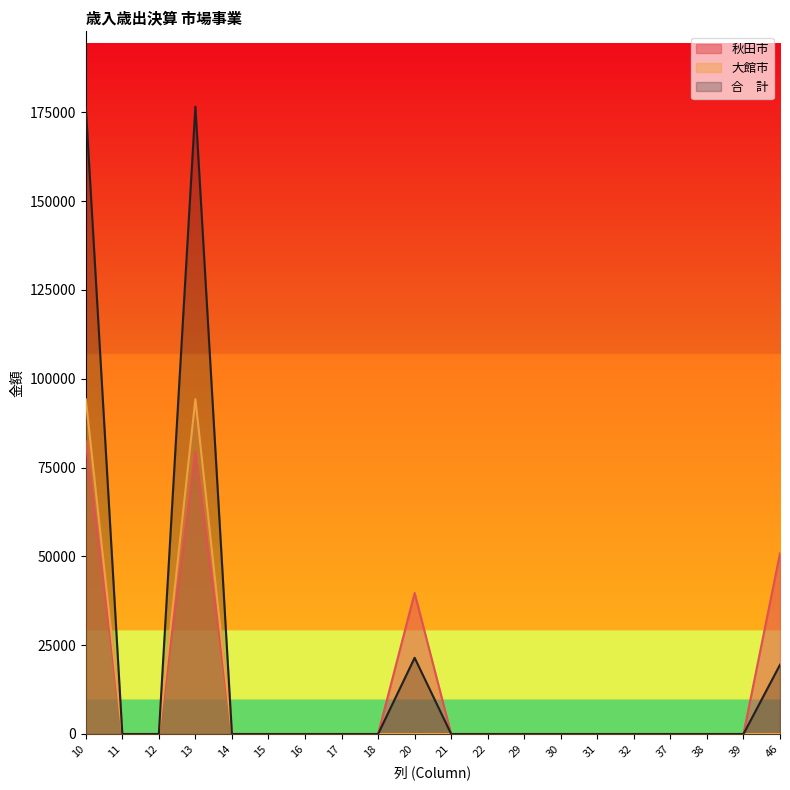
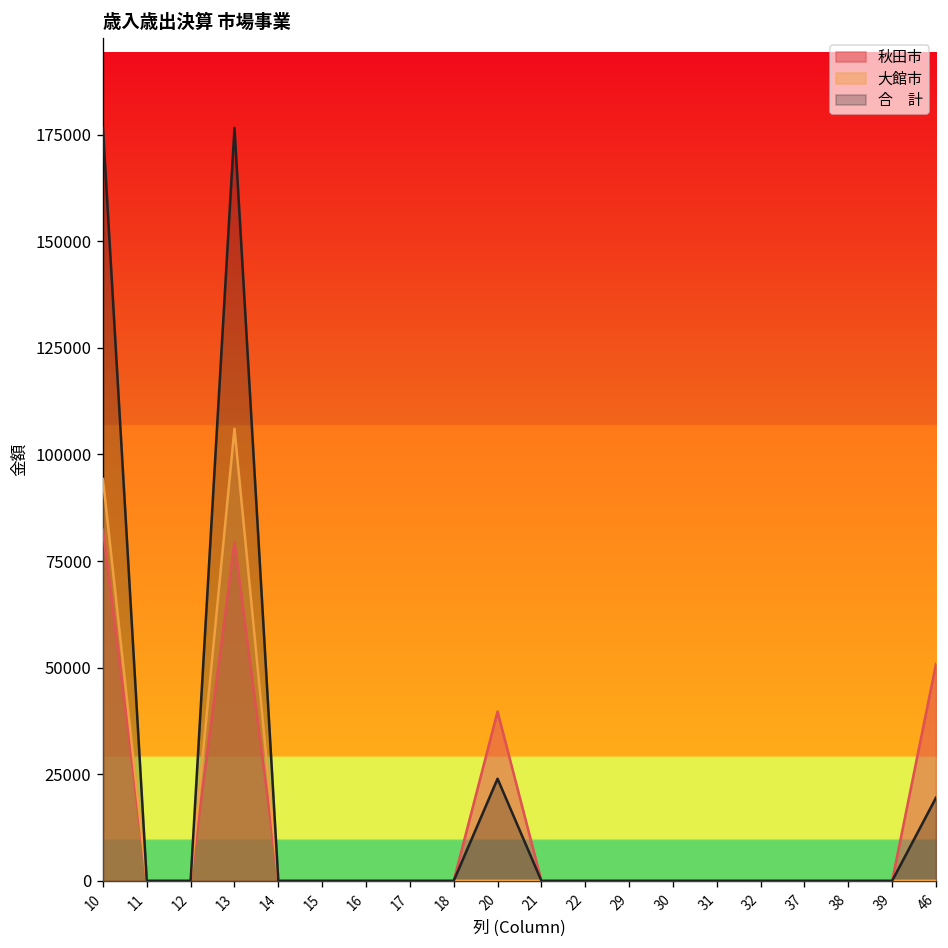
大館市, 13: 94000 -> 106000
合 計, 20: 21000 -> 24000
